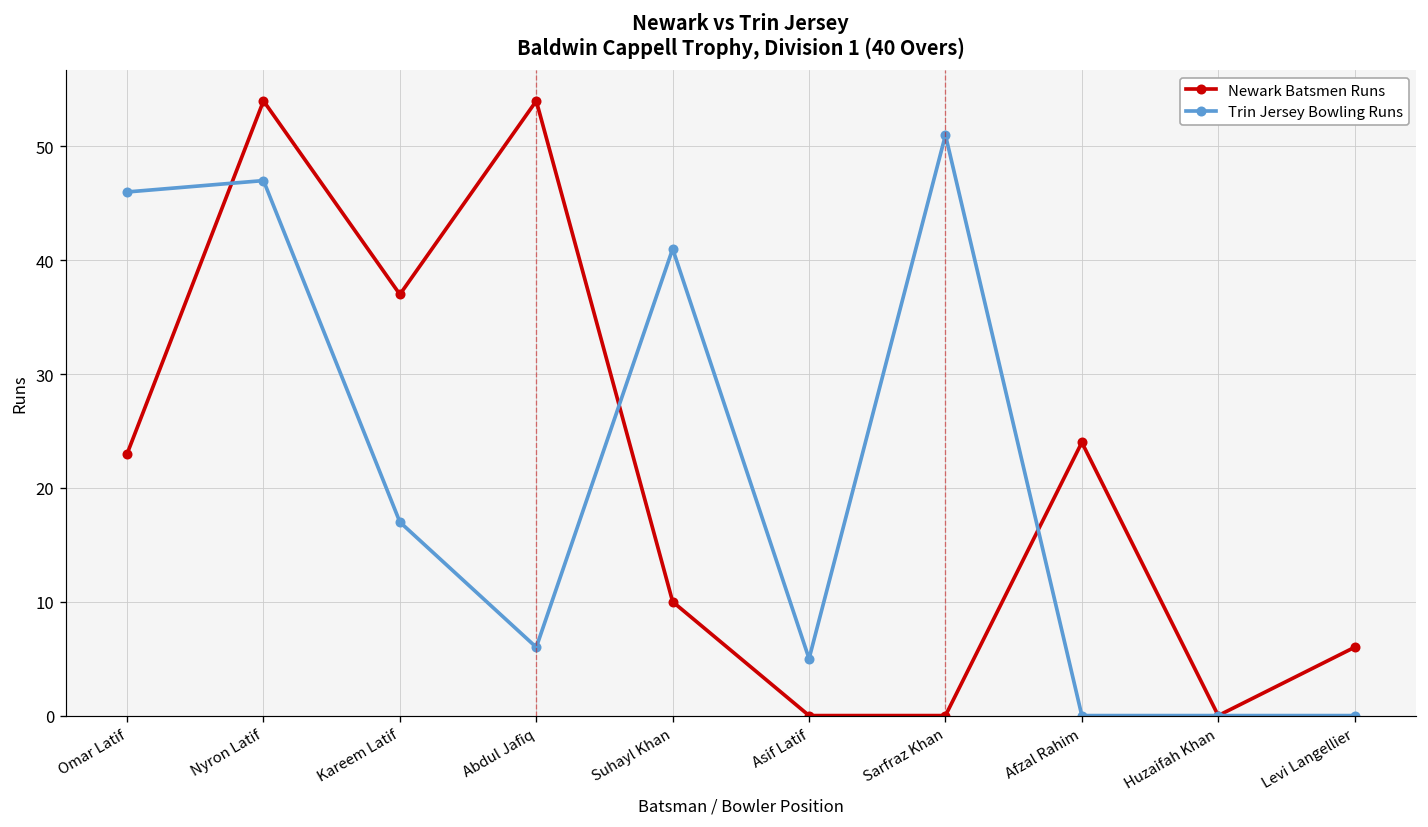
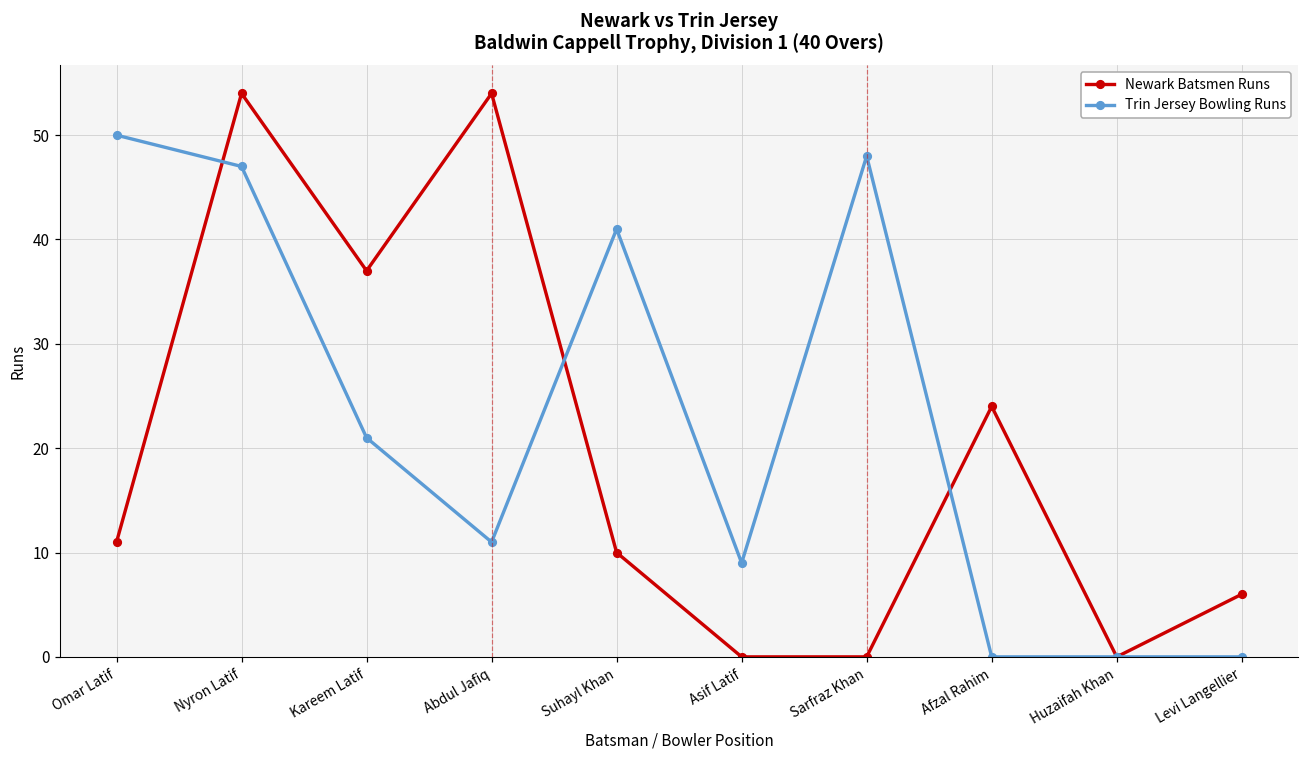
Newark Batsmen Runs, Omar Latif: 23 -> 11
Trin Jersey Bowling Runs, Omar Latif: 46 -> 50
Trin Jersey Bowling Runs, Kareem Latif: 17 -> 21
Trin Jersey Bowling Runs, Abdul Jafiq: 6 -> 11
Trin Jersey Bowling Runs, Asif Latif: 5 -> 9
Trin Jersey Bowling Runs, Sarfraz Khan: 51 -> 48
